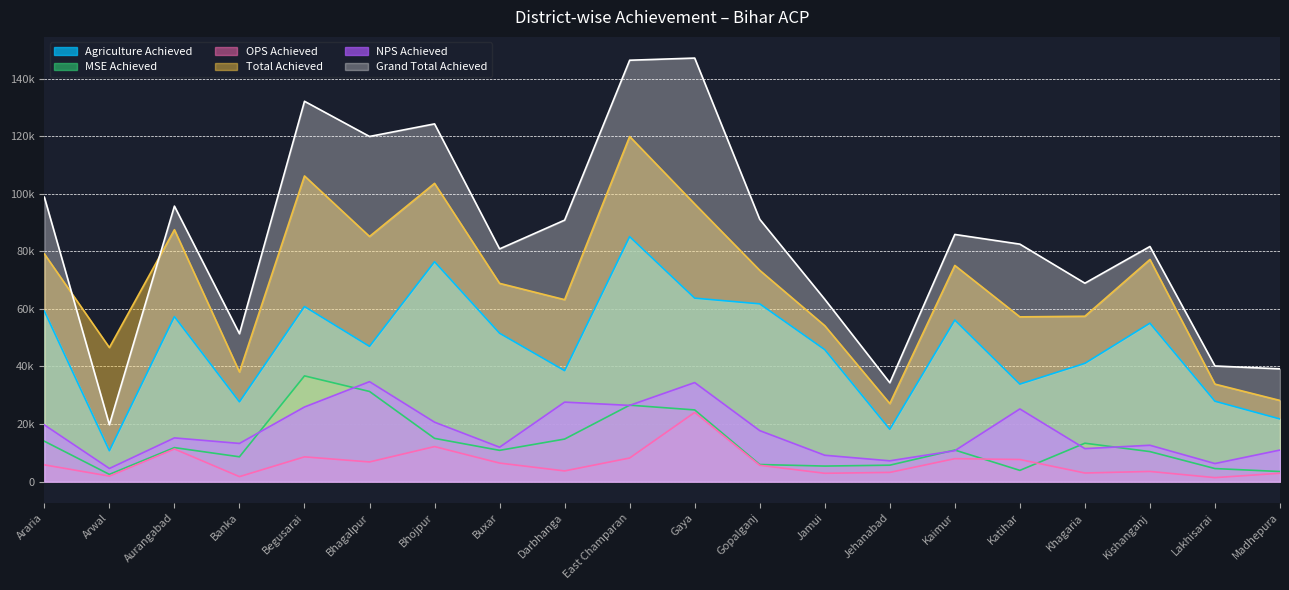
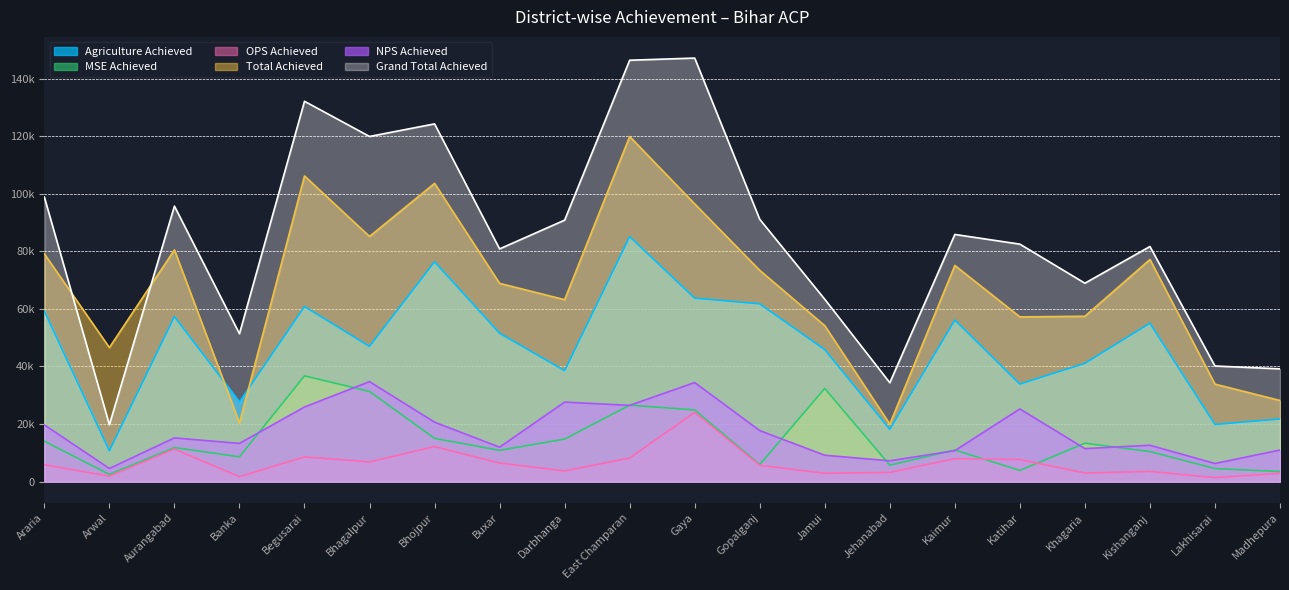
Total Achieved, Aurangabad: 88000 -> 80000
Total Achieved, Banka: 38000 -> 20000
MSE Achieved, Jamui: 5000 -> 32000
Total Achieved, Jehanabad: 27000 -> 20000
Agriculture Achieved, Lakhisarai: 28000 -> 20000
